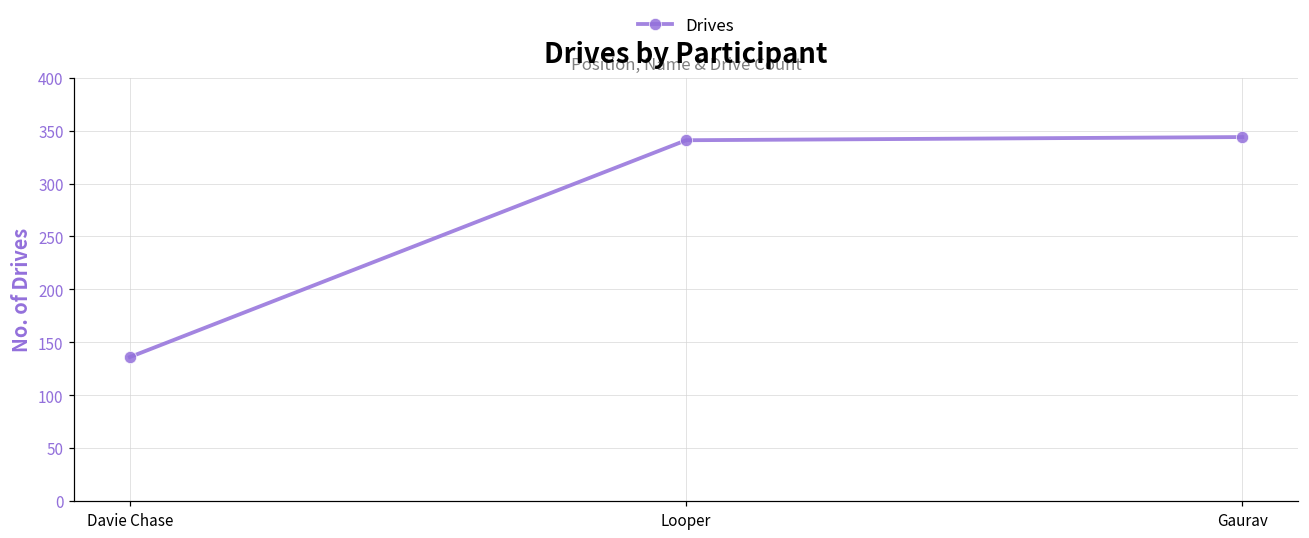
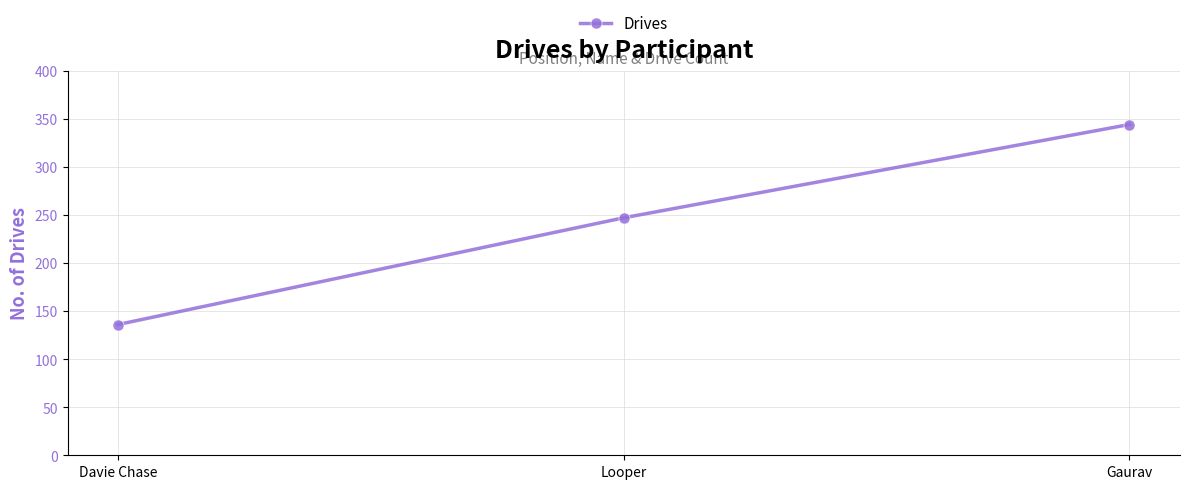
Looper: 340 -> 250
